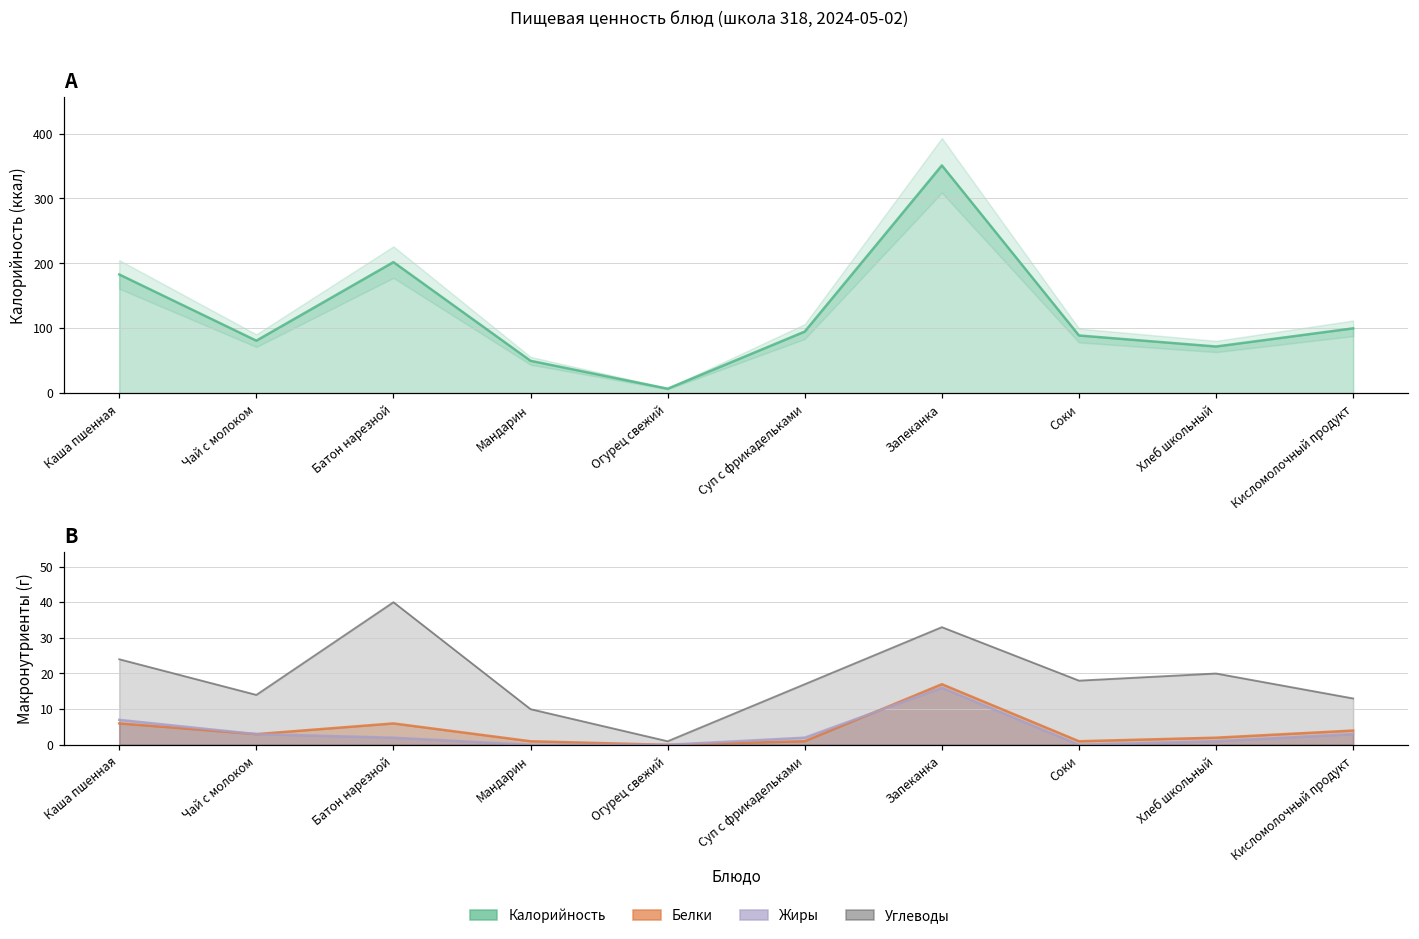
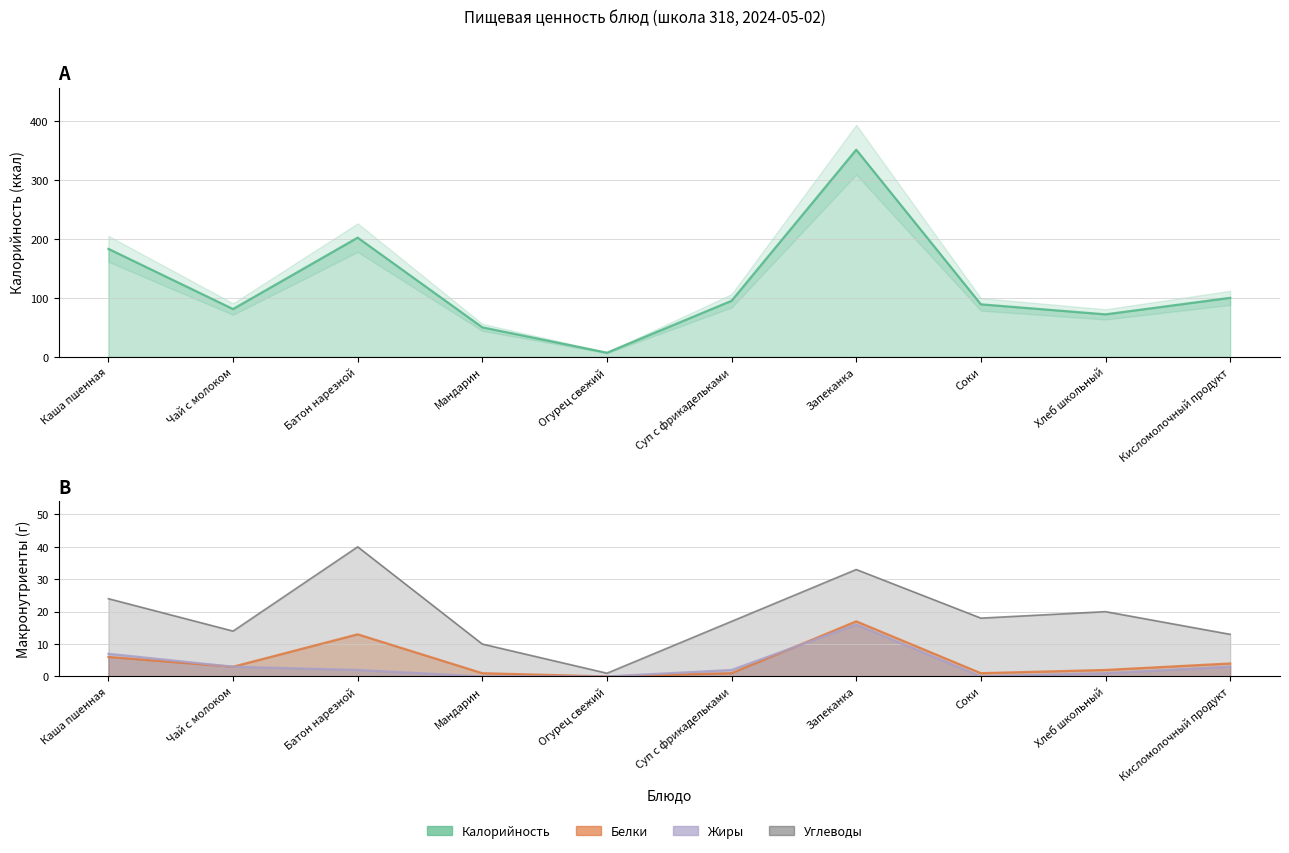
B, Белки, Батон нарезной: 6 -> 13
